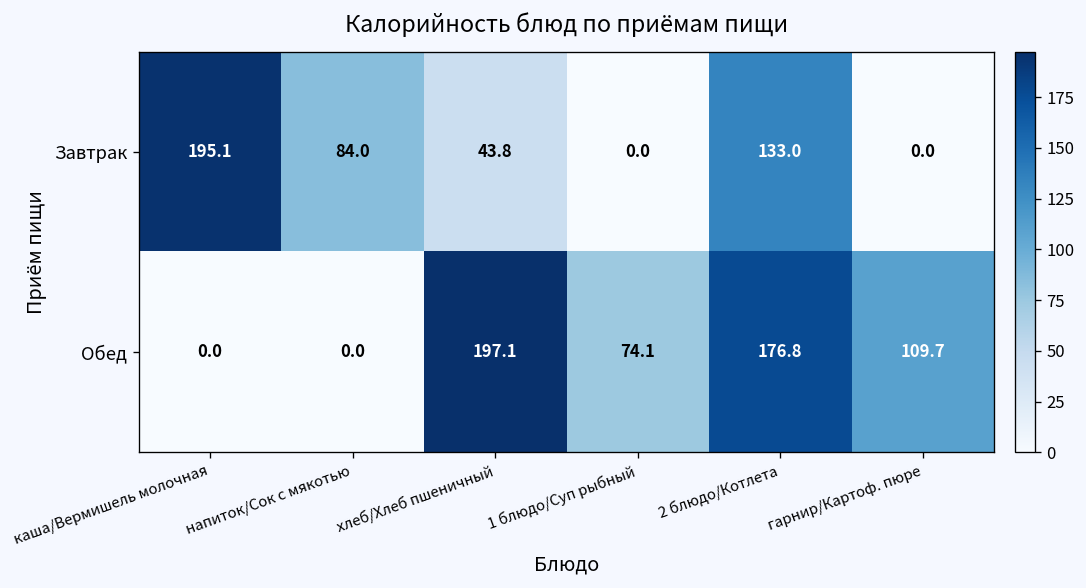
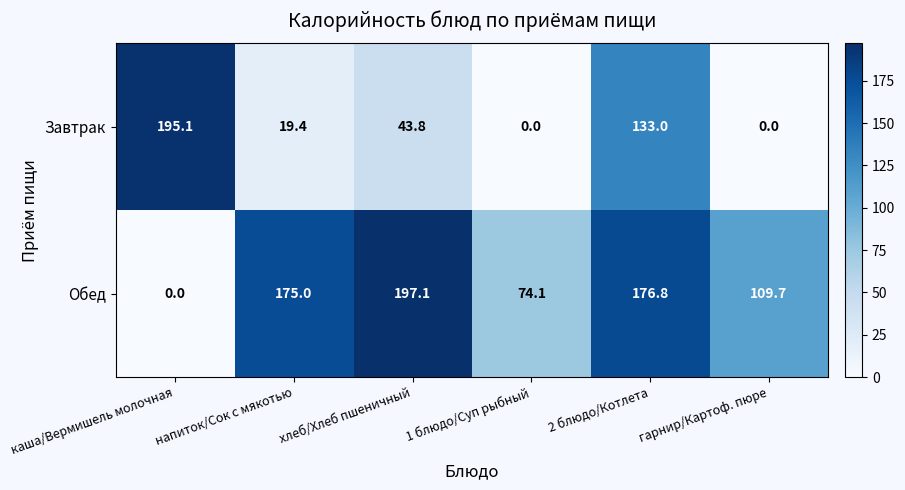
Завтрак, напиток/Сок с мякотью: 84.0 -> 19.4
Обед, напиток/Сок с мякотью: 0.0 -> 175.0
